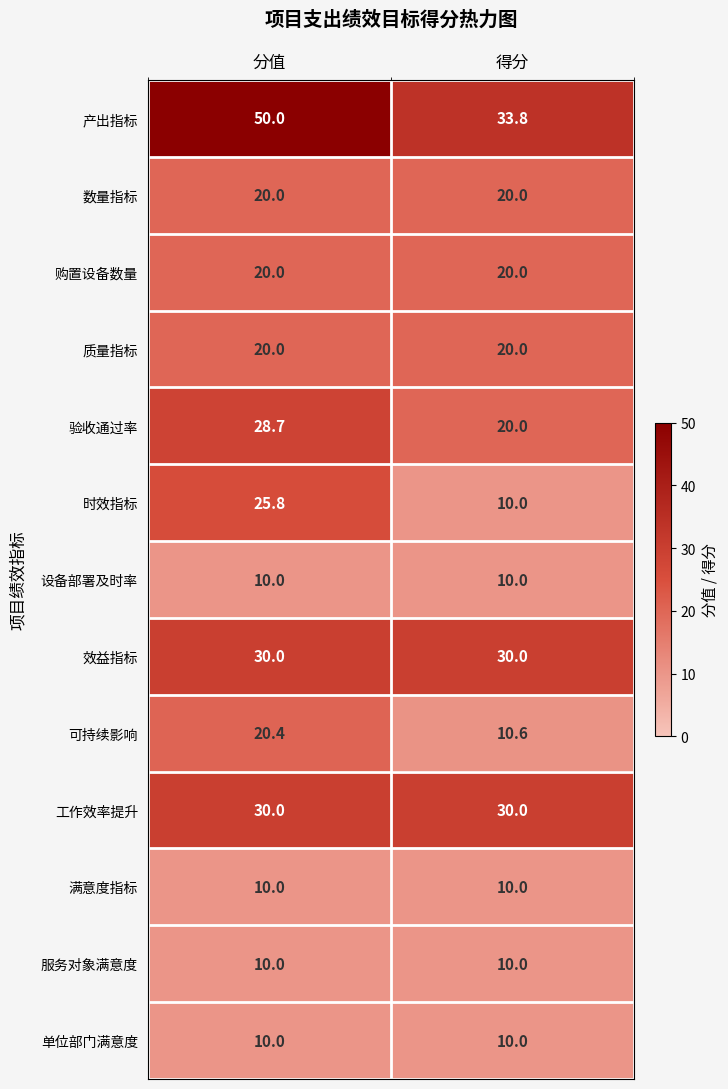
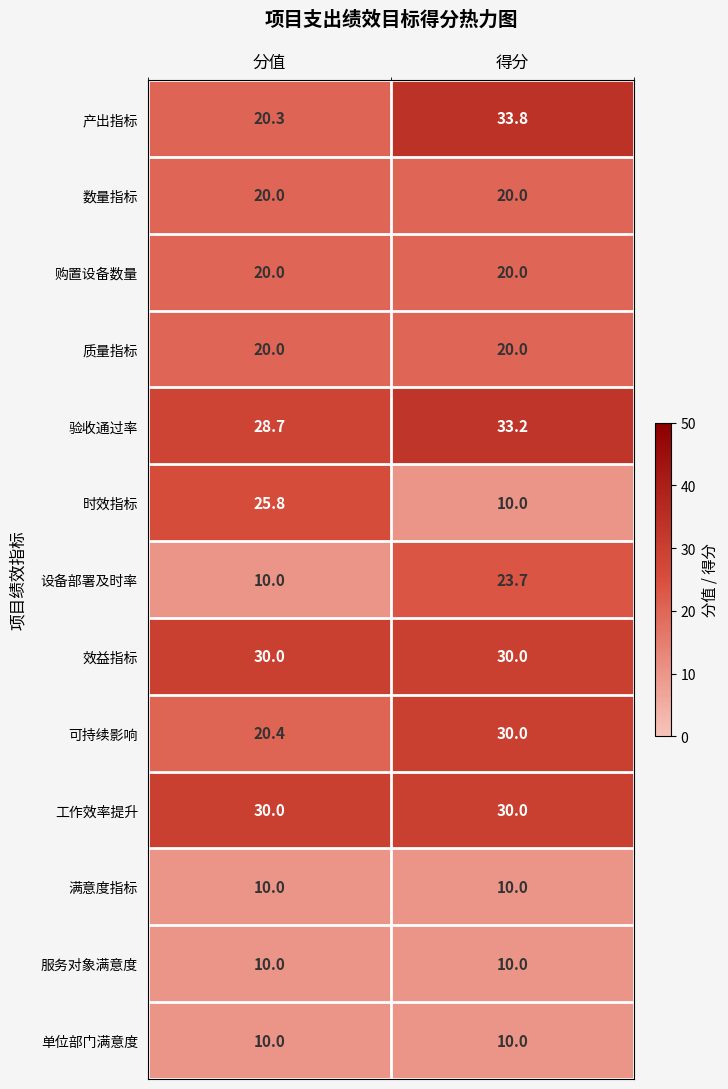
产出指标, 分值: 50.0 -> 20.3
验收通过率, 得分: 20.0 -> 33.2
设备部署及时率, 得分: 10.0 -> 23.7
可持续影响, 得分: 10.6 -> 30.0
